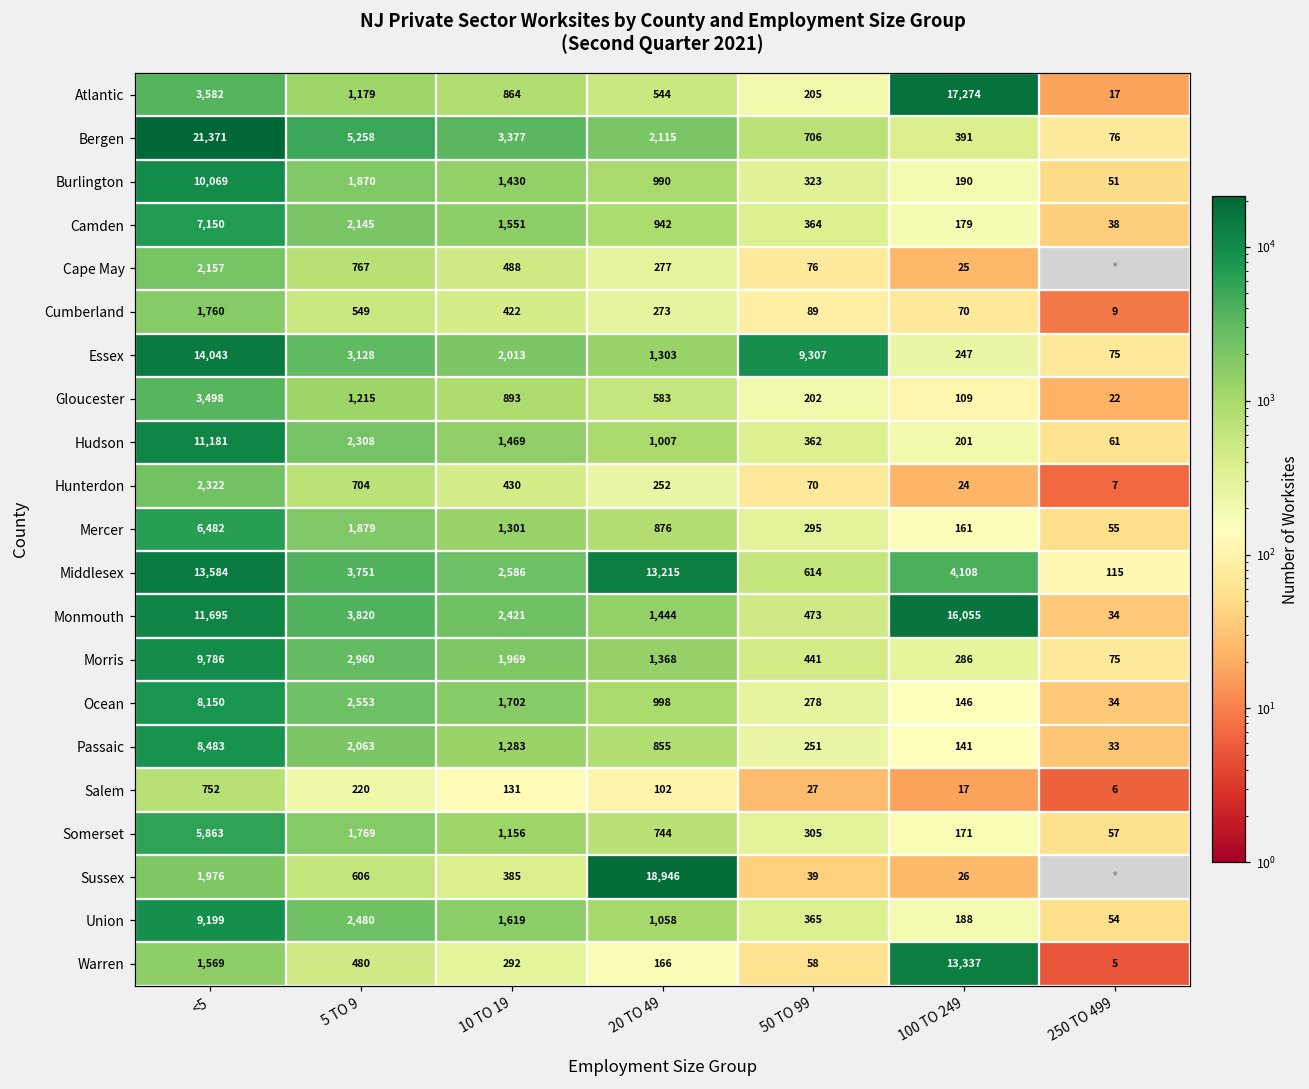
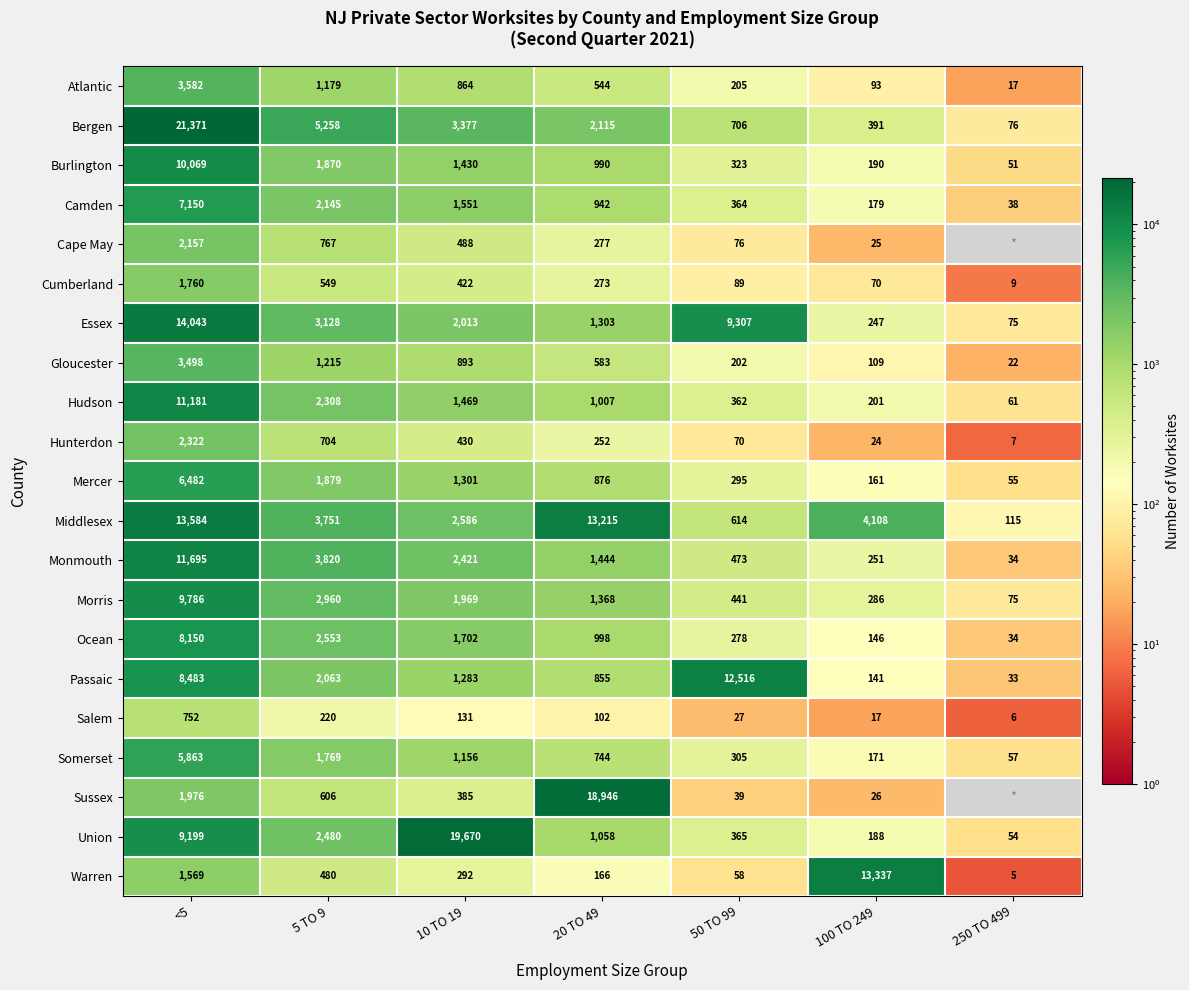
Atlantic, 100 TO 249: 17,274 -> 93
Monmouth, 100 TO 249: 16,055 -> 251
Passaic, 50 TO 99: 251 -> 12,516
Union, 10 TO 19: 1,619 -> 19,670
